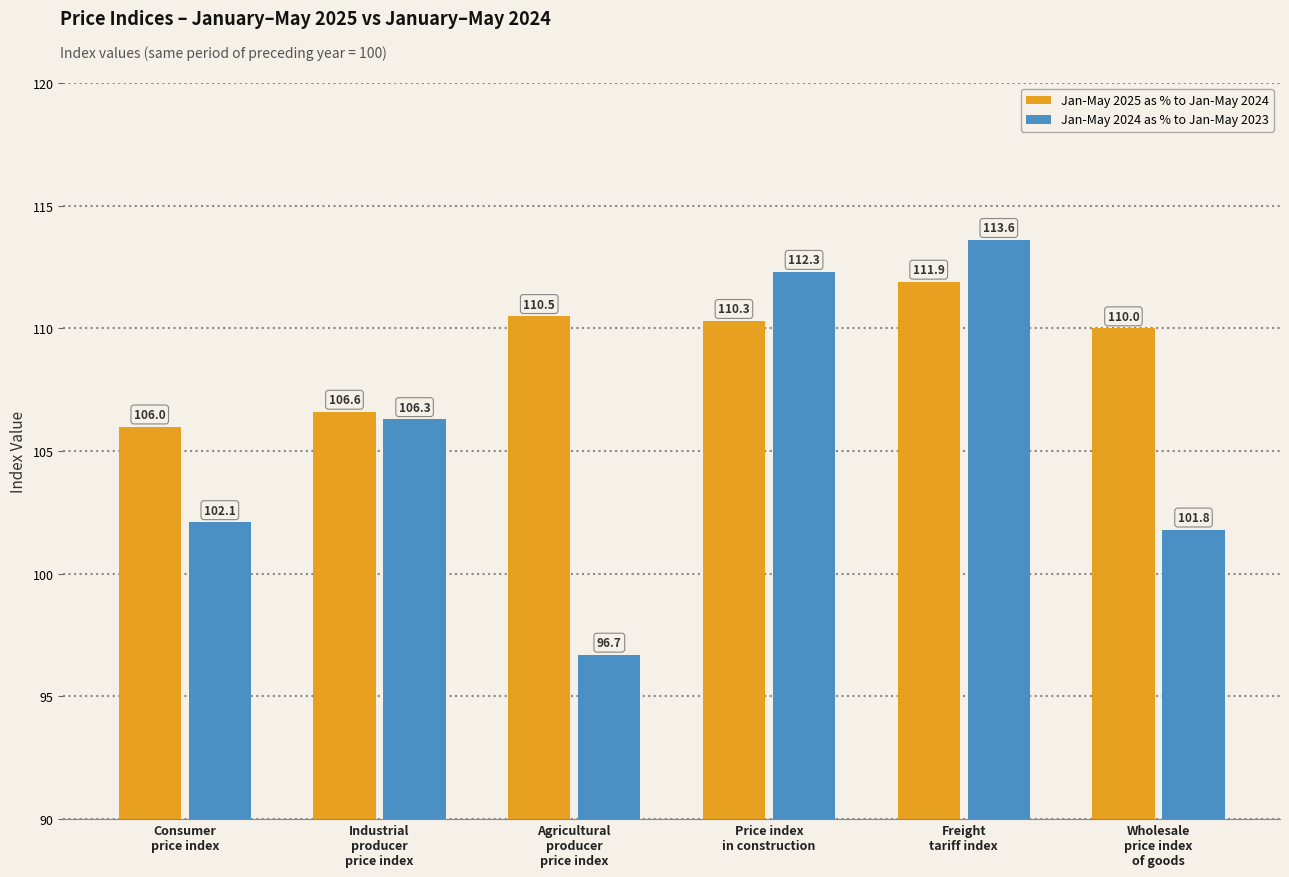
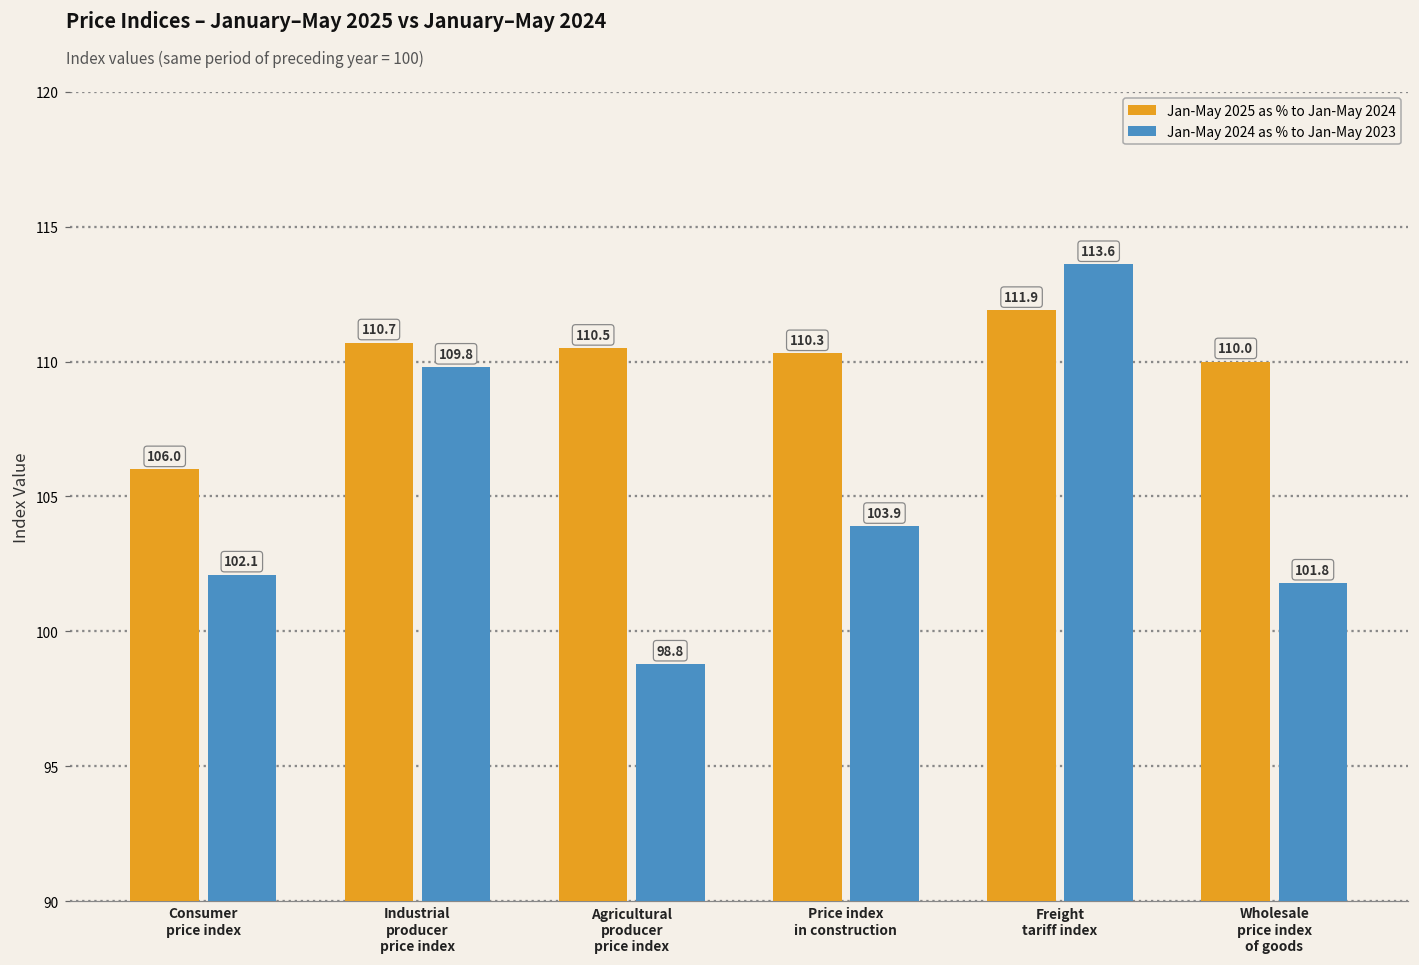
Jan-May 2025 as % to Jan-May 2024, Industrial producer price index: 106.6 -> 110.7
Jan-May 2024 as % to Jan-May 2023, Industrial producer price index: 106.3 -> 109.8
Jan-May 2024 as % to Jan-May 2023, Agricultural producer price index: 96.7 -> 98.8
Jan-May 2024 as % to Jan-May 2023, Price index in construction: 112.3 -> 103.9
